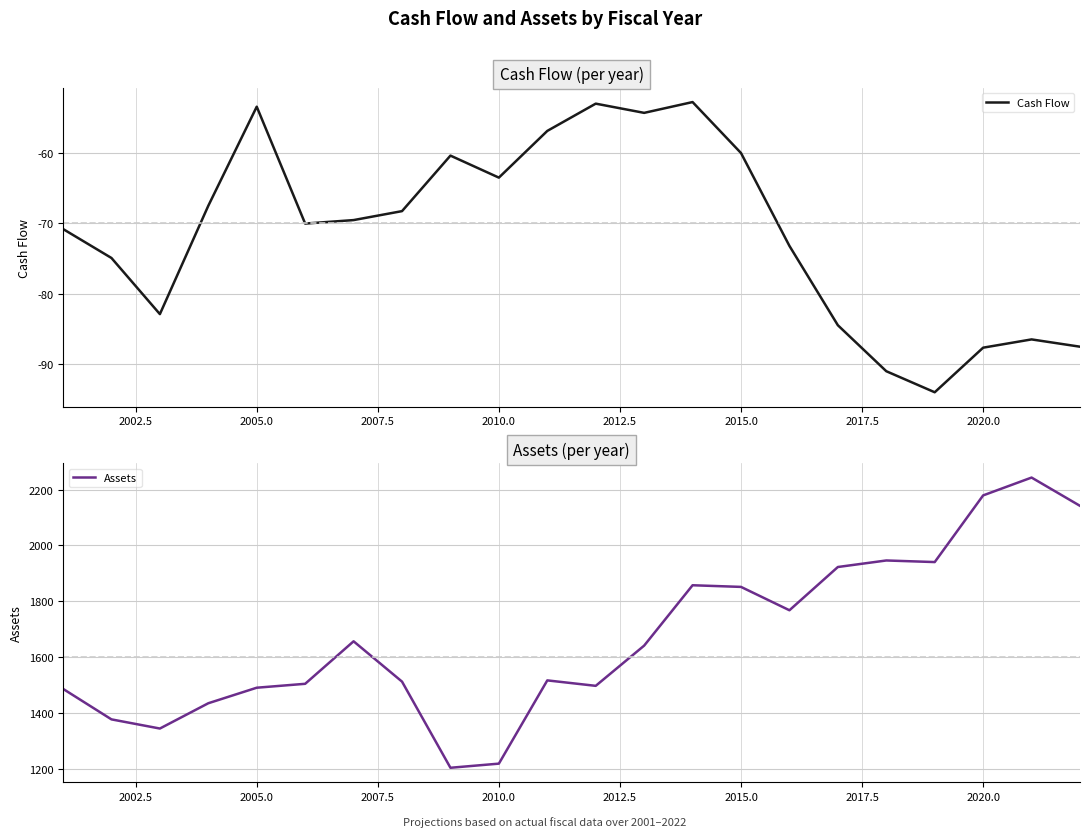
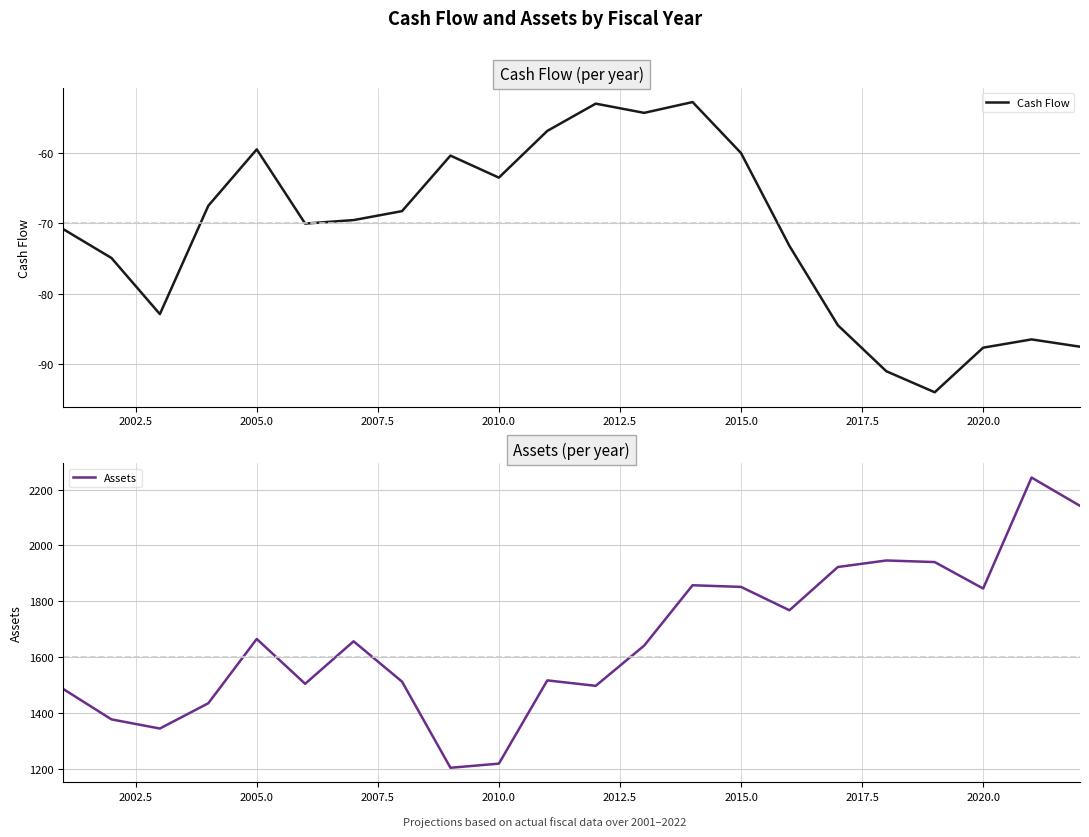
Cash Flow (per year), 2005.0: -53 -> -59
Assets (per year), 2005.0: 1490 -> 1670
Assets (per year), 2020.0: 2180 -> 1850
